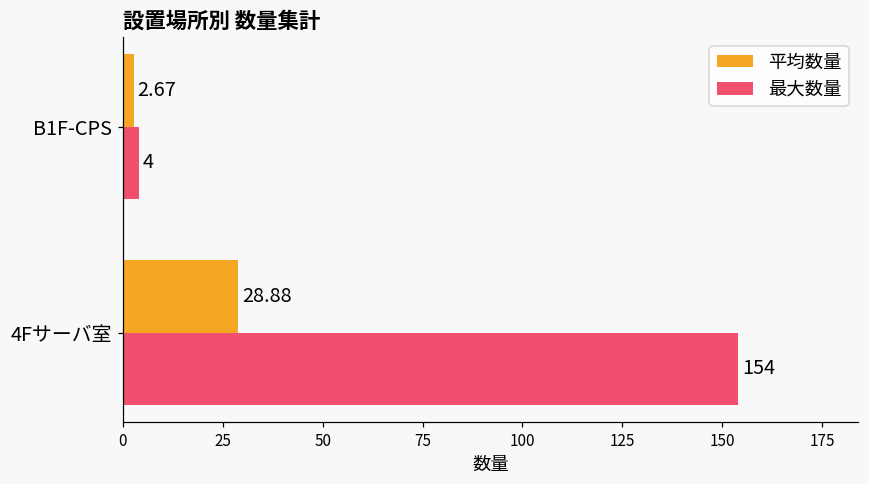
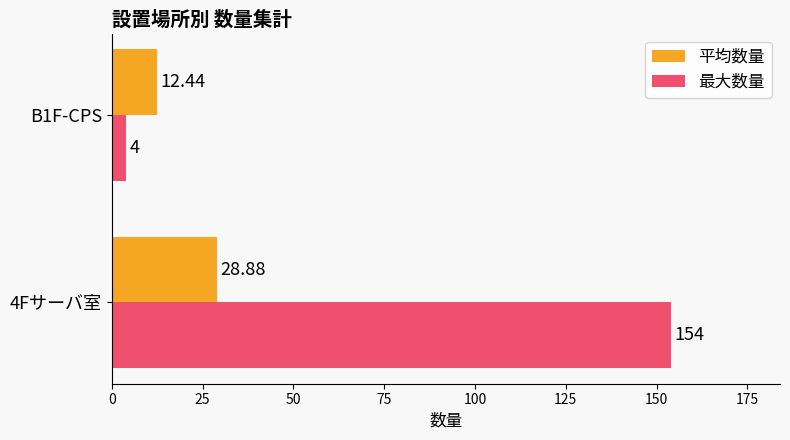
平均数量, B1F-CPS: 2.67 -> 12.44
